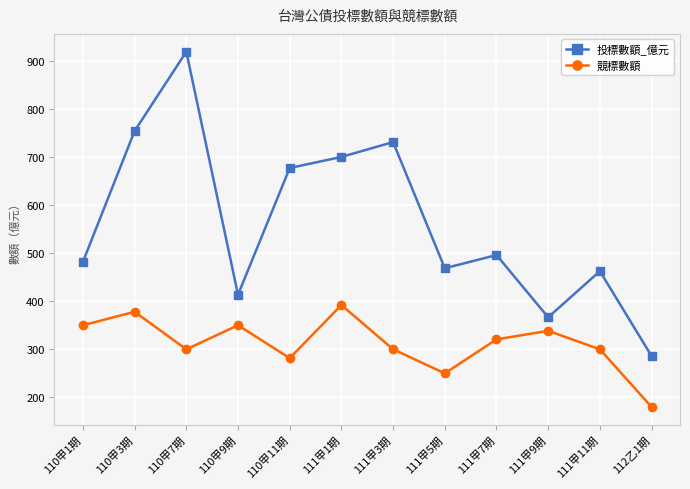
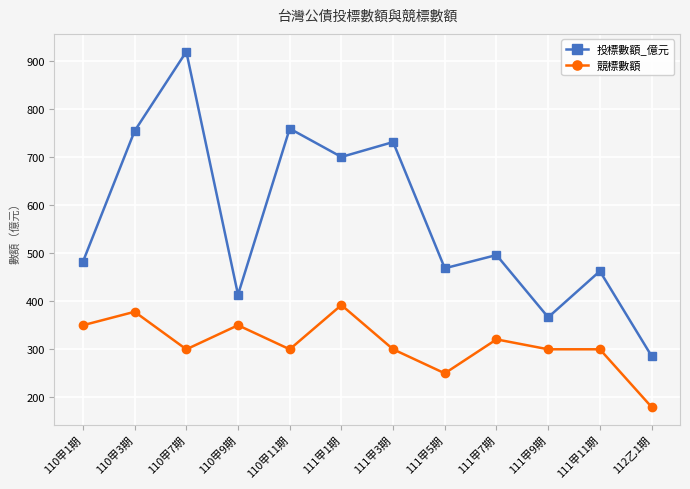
投標數額_億元, 110甲11期: 680 -> 760
競標數額, 110甲11期: 280 -> 300
競標數額, 111甲9期: 340 -> 300
